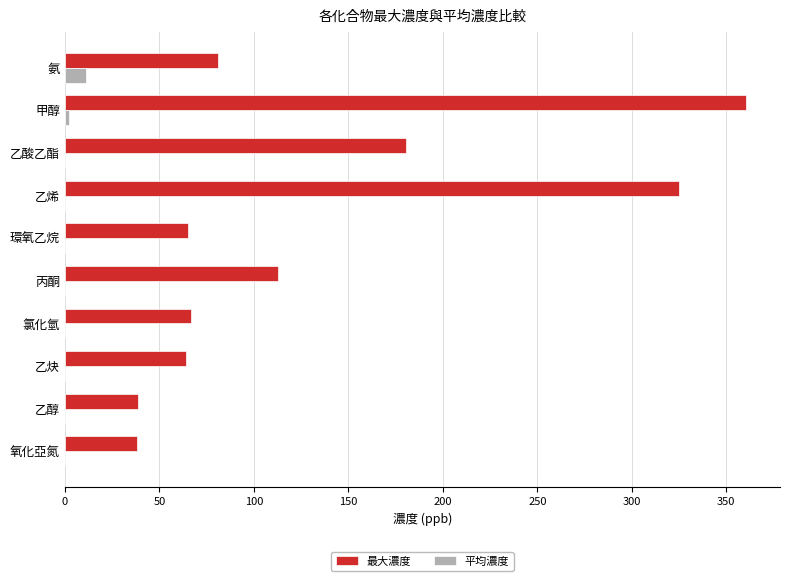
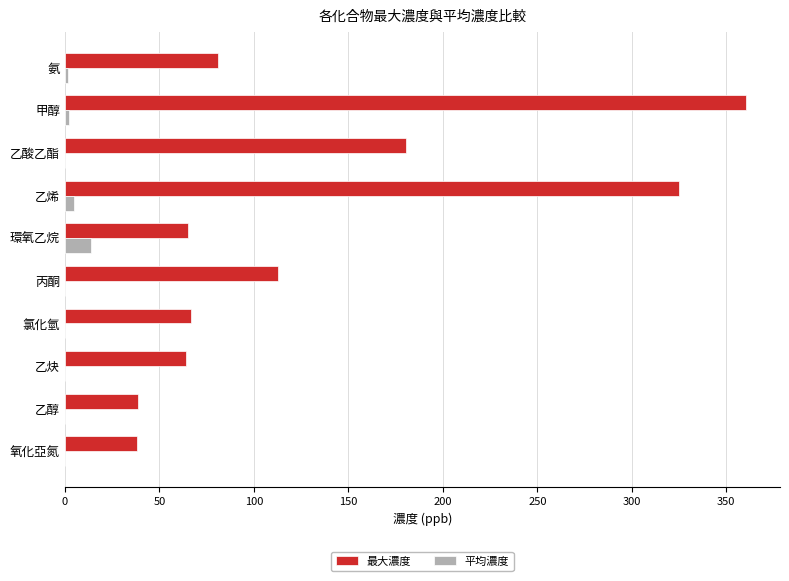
平均濃度, 氨: 11 -> 2
平均濃度, 乙烯: 0 -> 5
平均濃度, 環氧乙烷: 0 -> 14
